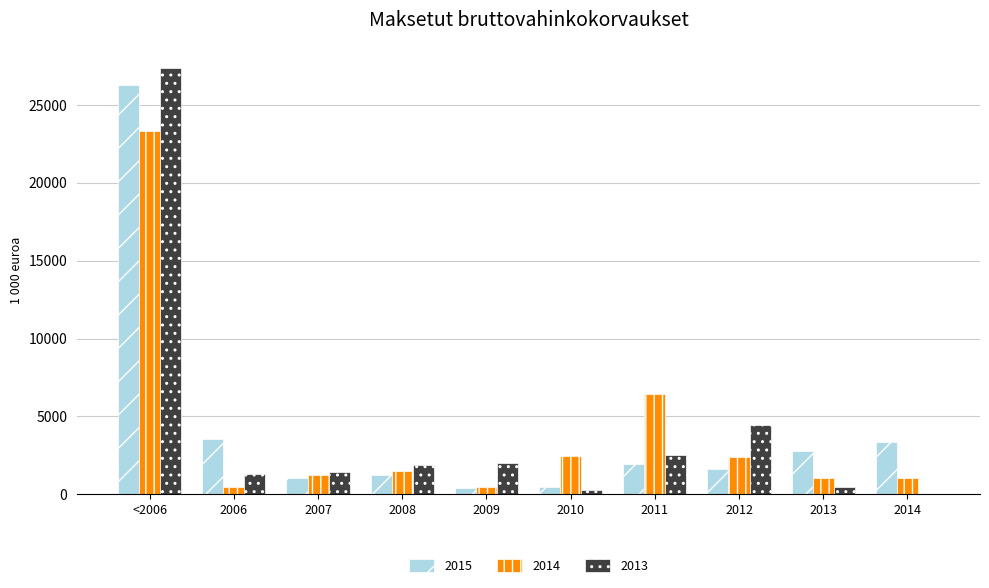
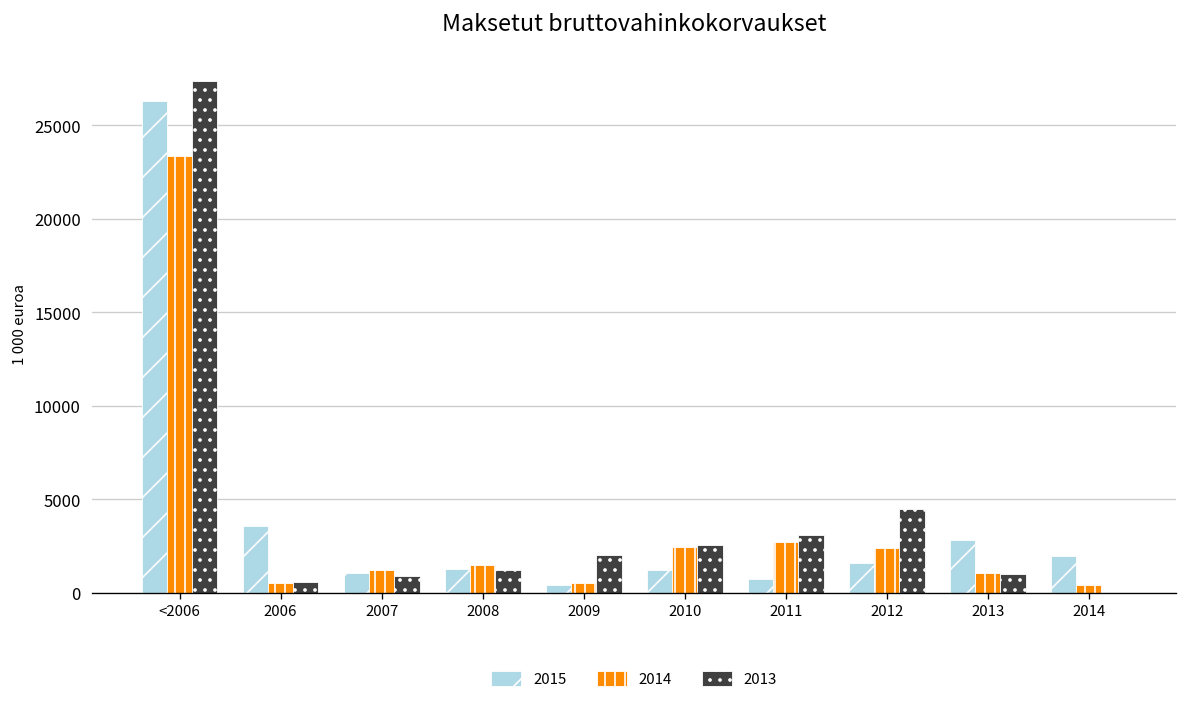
2013, 2006: 1300 -> 600
2013, 2007: 1400 -> 900
2013, 2008: 1900 -> 1200
2015, 2010: 500 -> 1200
2013, 2010: 300 -> 2600
2015, 2011: 1900 -> 700
2014, 2011: 6500 -> 2700
2013, 2011: 2500 -> 3100
2013, 2013: 500 -> 1000
2015, 2014: 3400 -> 2000
2014, 2014: 1100 -> 400
